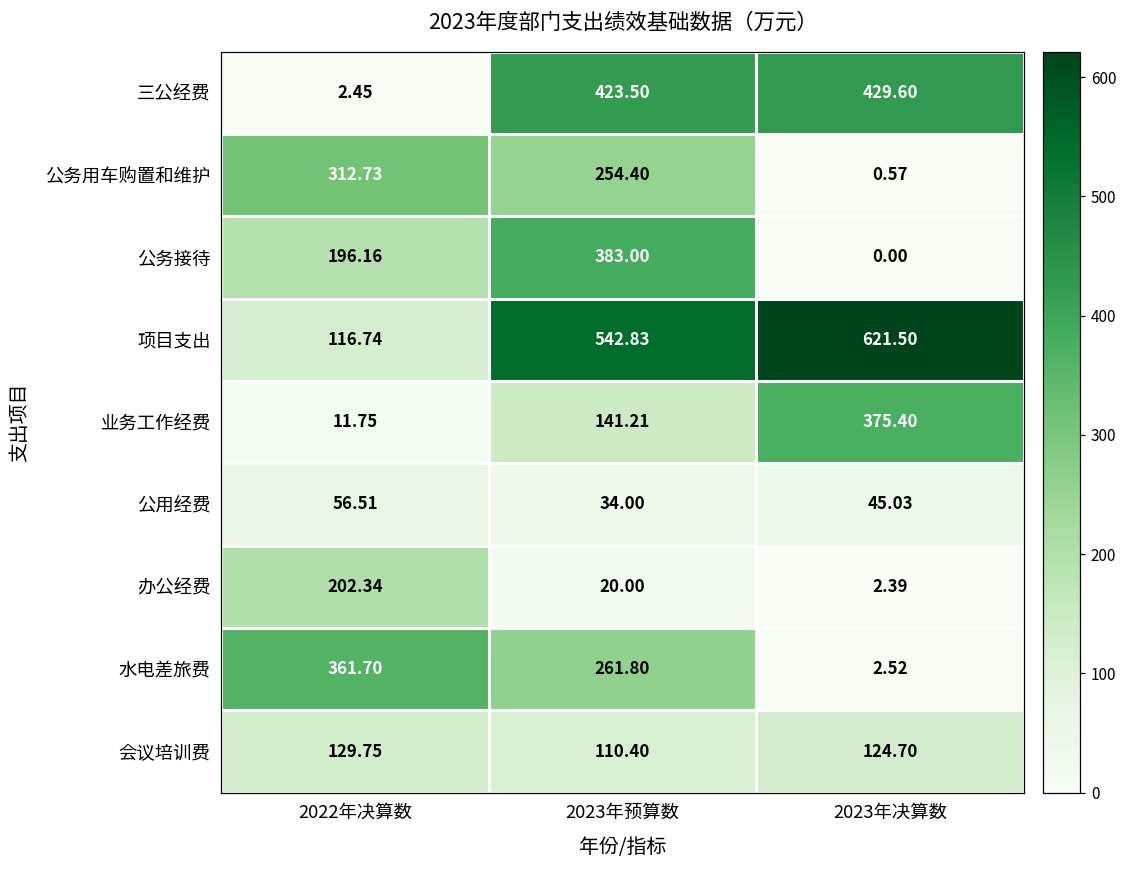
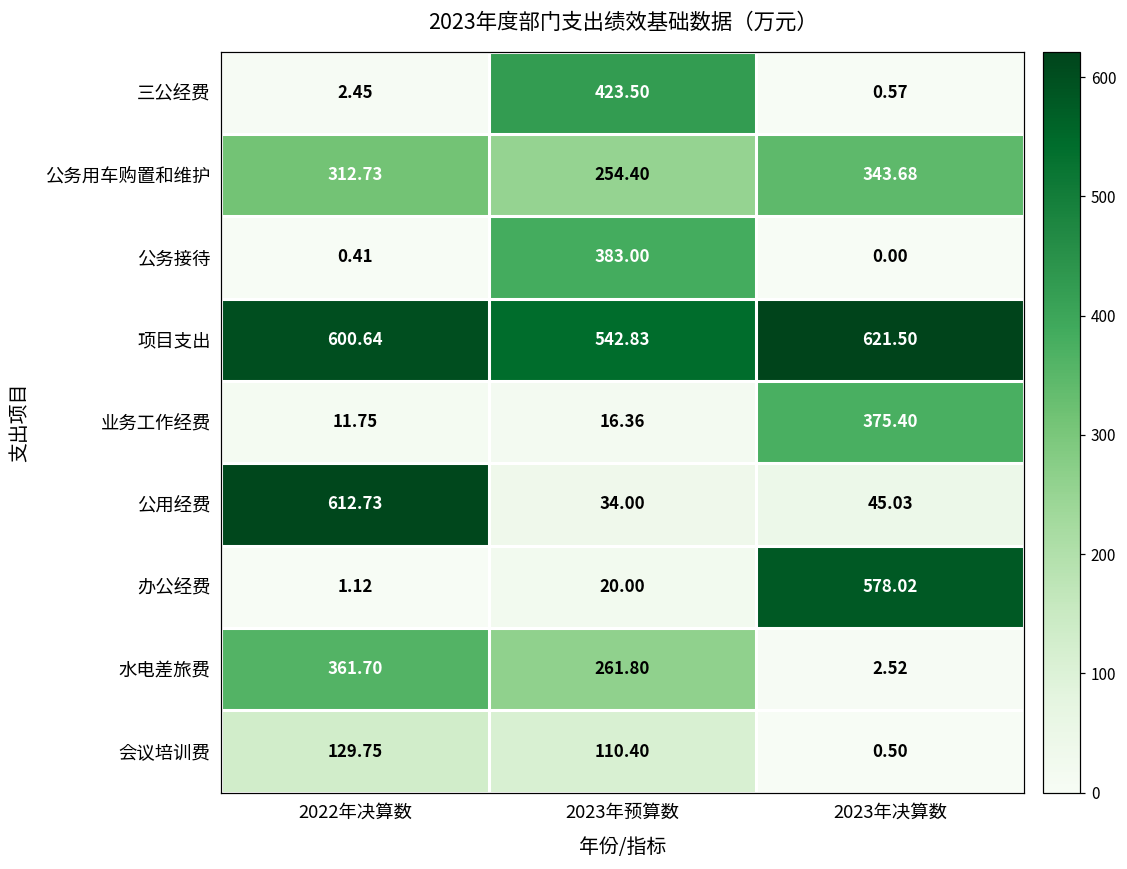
三公经费, 2023年决算数: 429.60 -> 0.57
公务用车购置和维护, 2023年决算数: 0.57 -> 343.68
公务接待, 2022年决算数: 196.16 -> 0.41
项目支出, 2022年决算数: 116.74 -> 600.64
业务工作经费, 2023年预算数: 141.21 -> 16.36
公用经费, 2022年决算数: 56.51 -> 612.73
办公经费, 2022年决算数: 202.34 -> 1.12
办公经费, 2023年决算数: 2.39 -> 578.02
会议培训费, 2023年决算数: 124.70 -> 0.50
